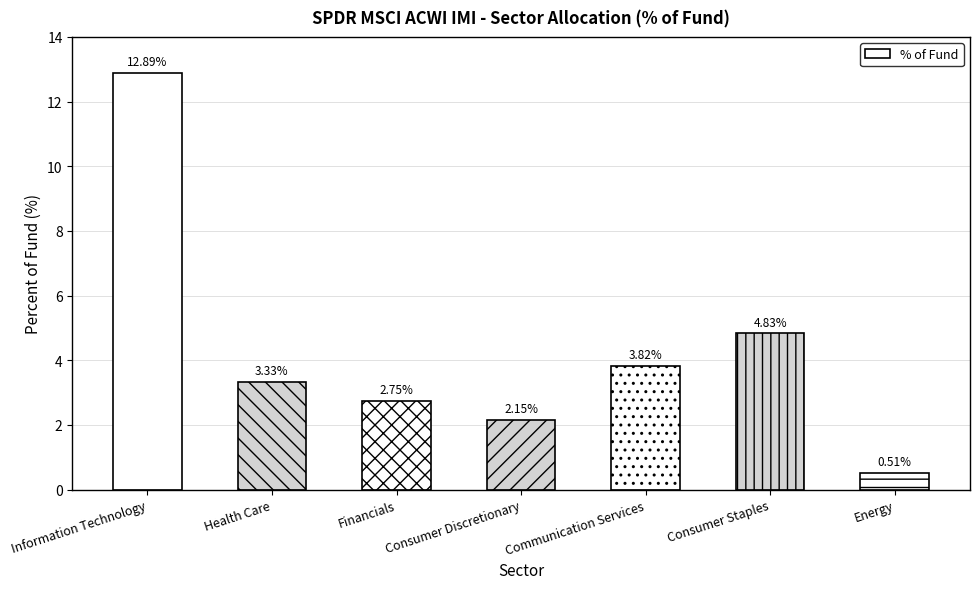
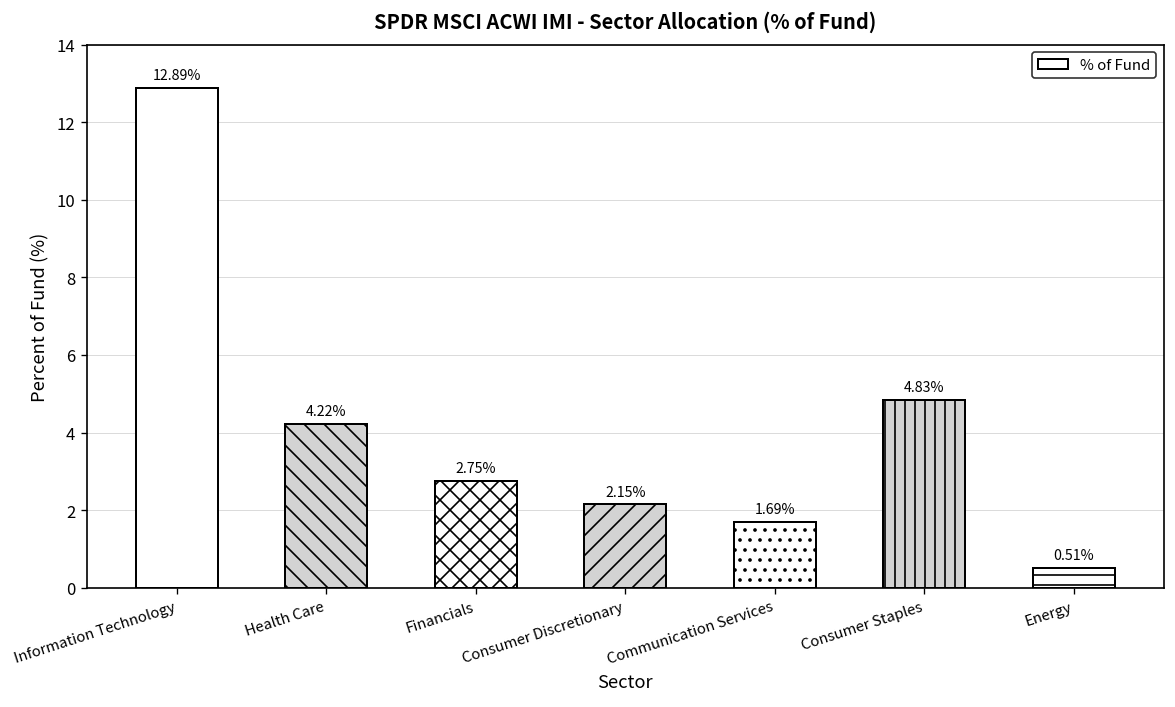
Health Care: 3.33% -> 4.22%
Communication Services: 3.82% -> 1.69%
